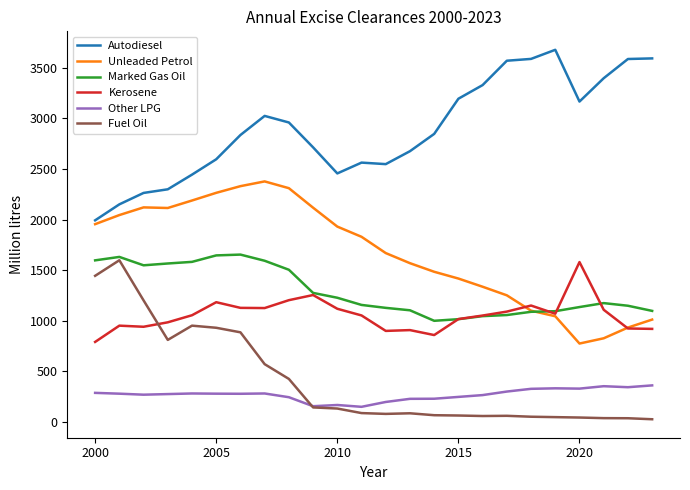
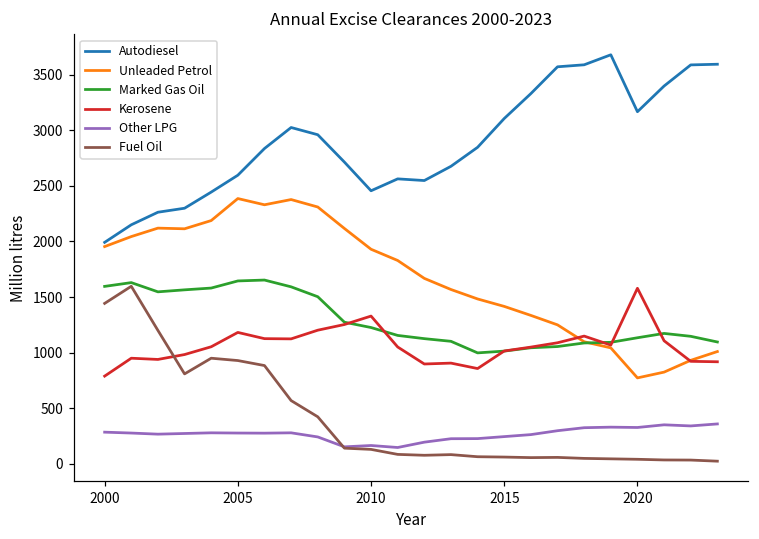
Unleaded Petrol, 2005: 2260 -> 2390
Kerosene, 2010: 1120 -> 1330
Autodiesel, 2015: 3200 -> 3110
